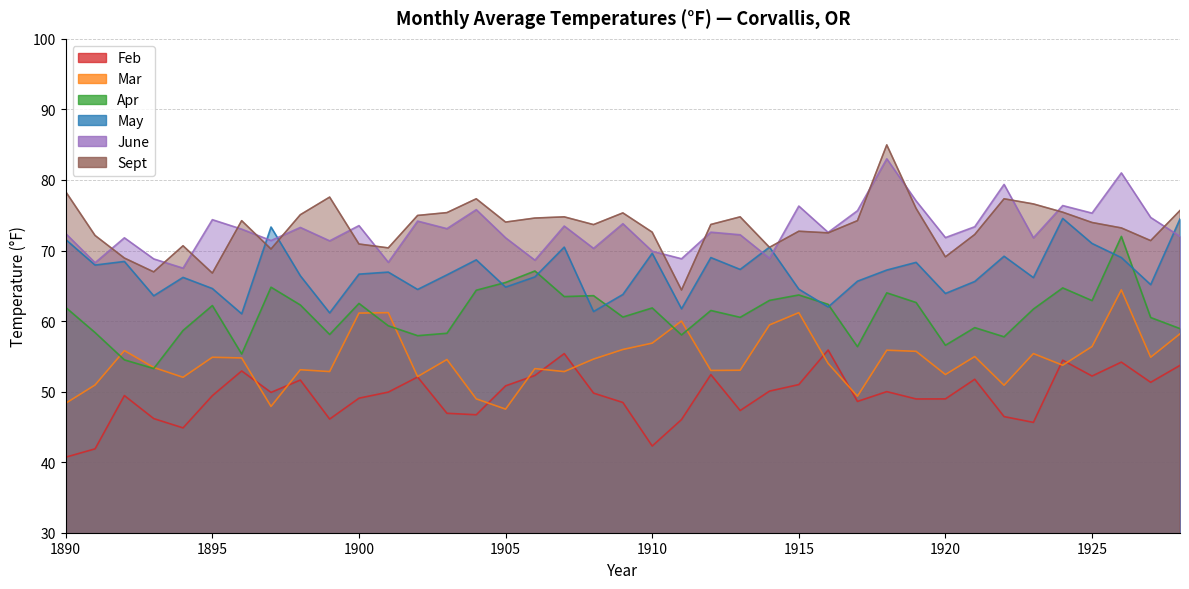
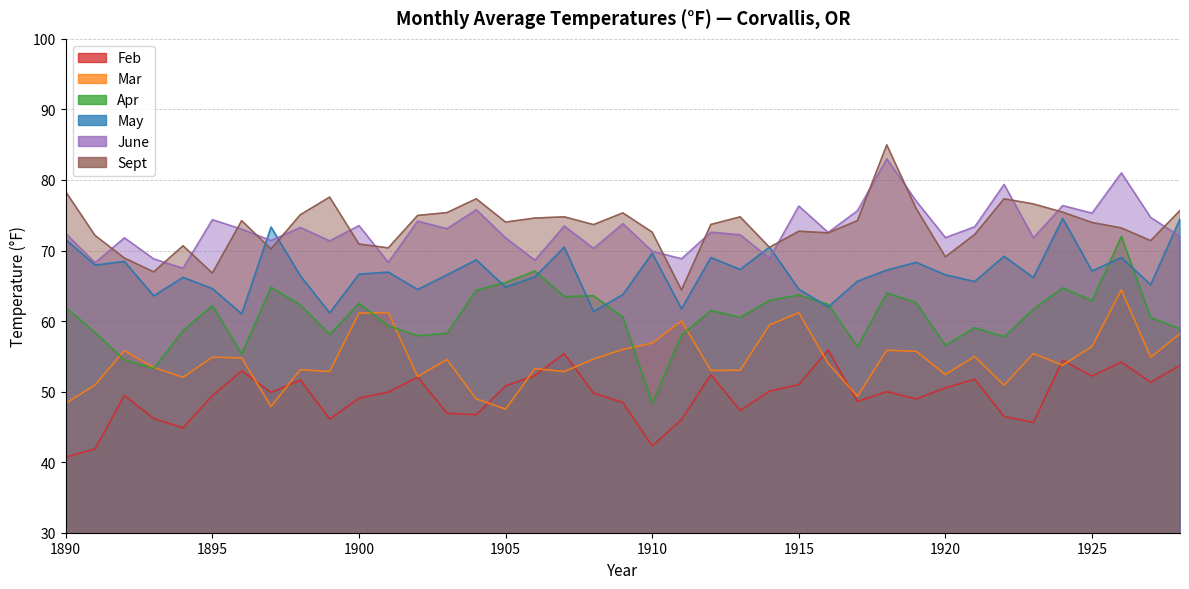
Apr, 1910: 62 -> 48
Feb, 1920: 49 -> 51
May, 1920: 64 -> 67
May, 1925: 71 -> 67
